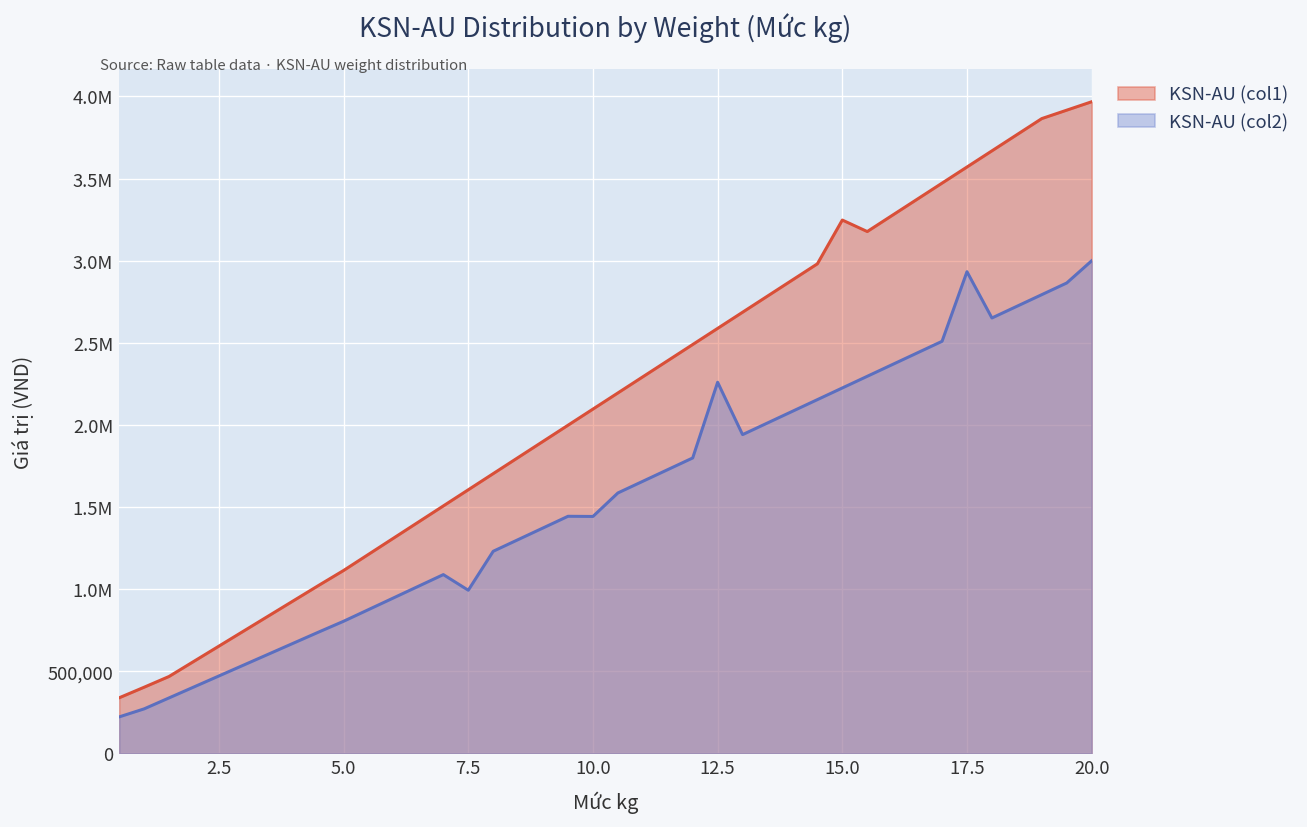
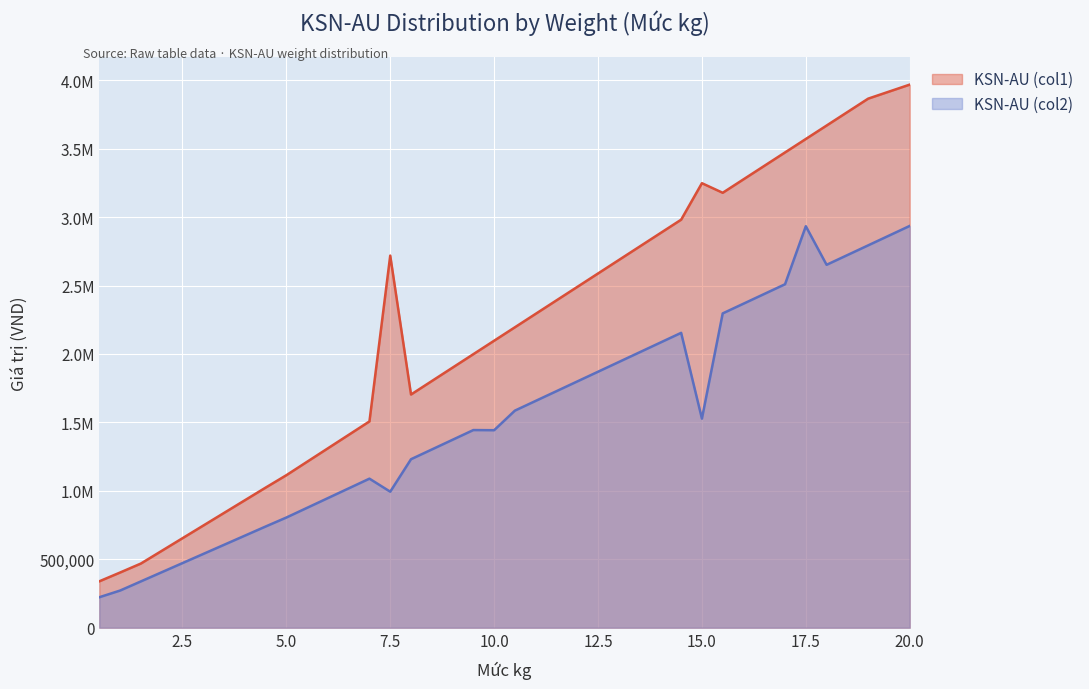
KSN-AU (col1), 7.5: 1,610,000 -> 2,720,000
KSN-AU (col2), 12.5: 2,260,000 -> 1,870,000
KSN-AU (col2), 15.0: 2,230,000 -> 1,530,000
KSN-AU (col2), 20.0: 3,000,000 -> 2,940,000
